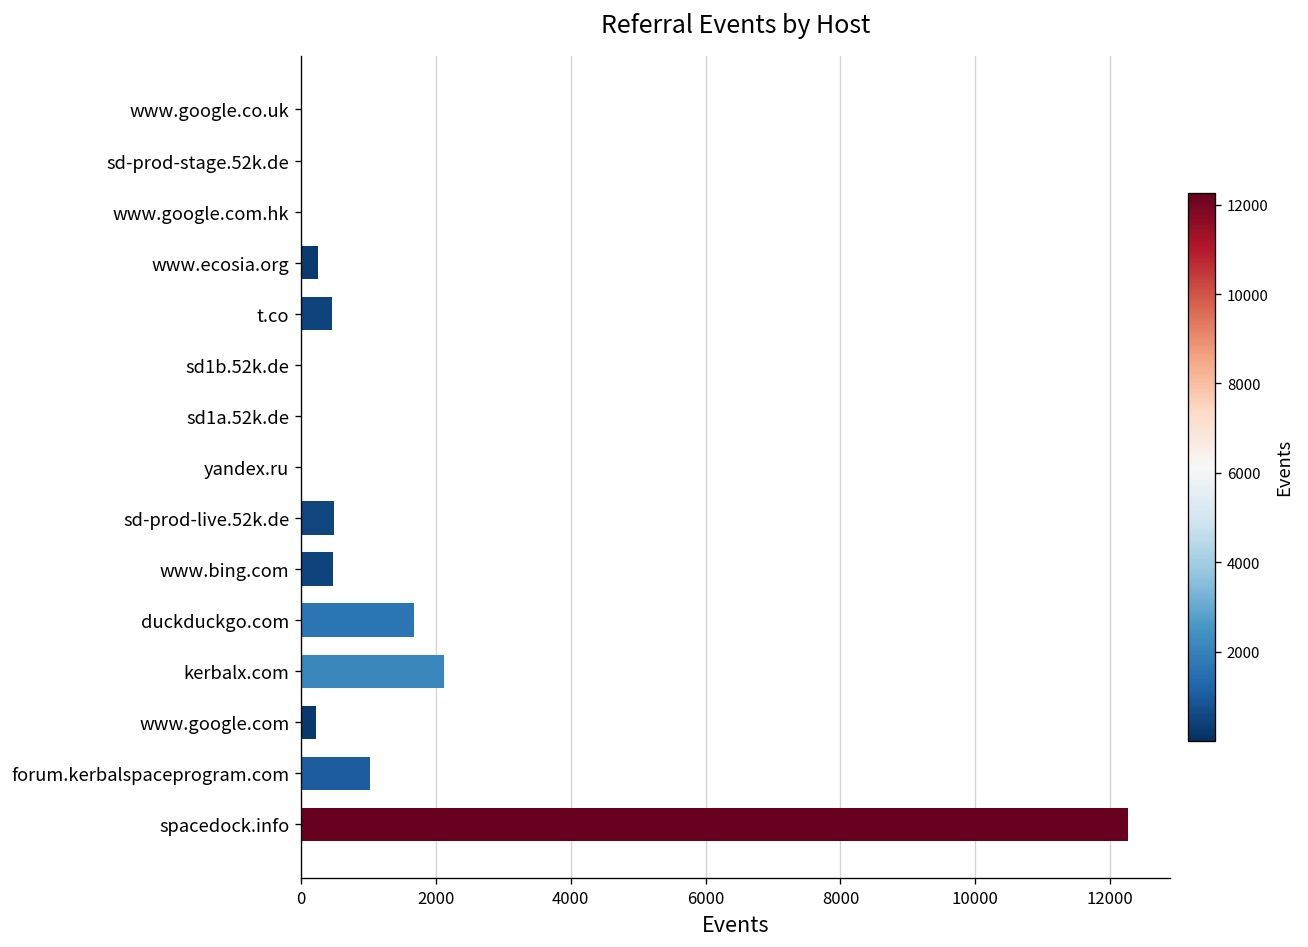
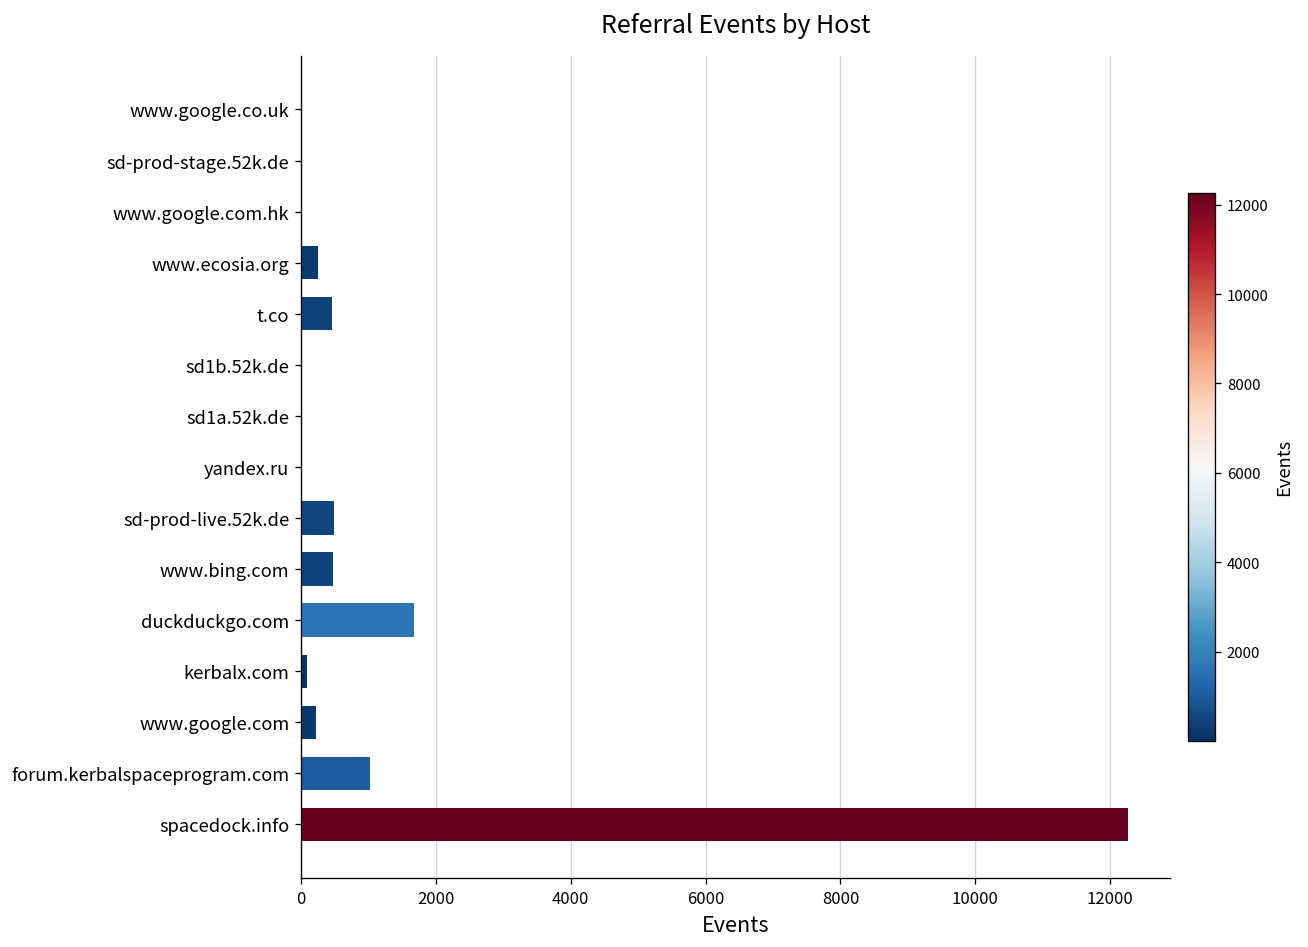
kerbalx.com: 2100 -> 100
